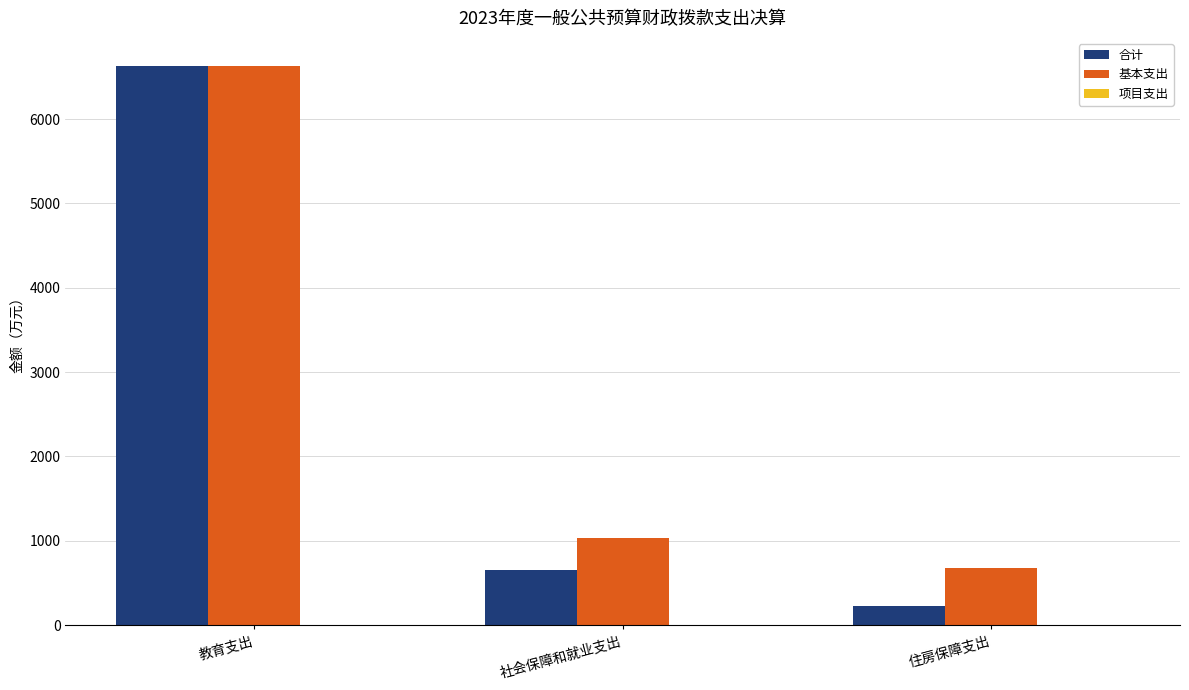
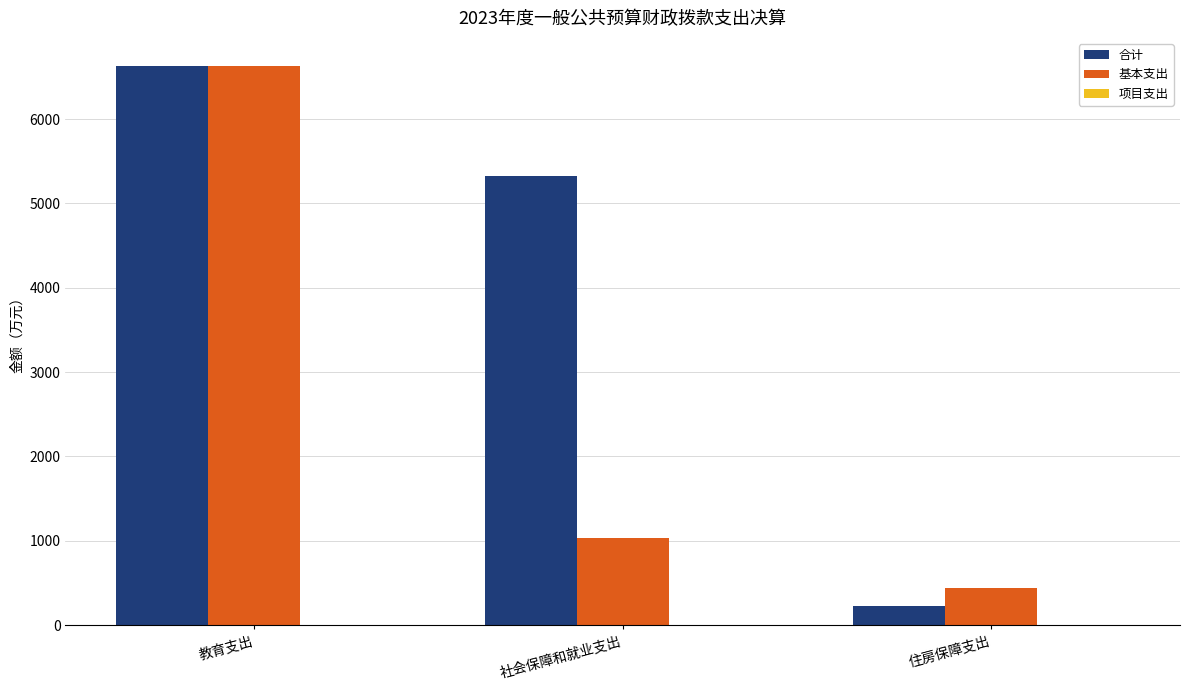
合计, 社会保障和就业支出: 600 -> 5300
基本支出, 住房保障支出: 700 -> 400
